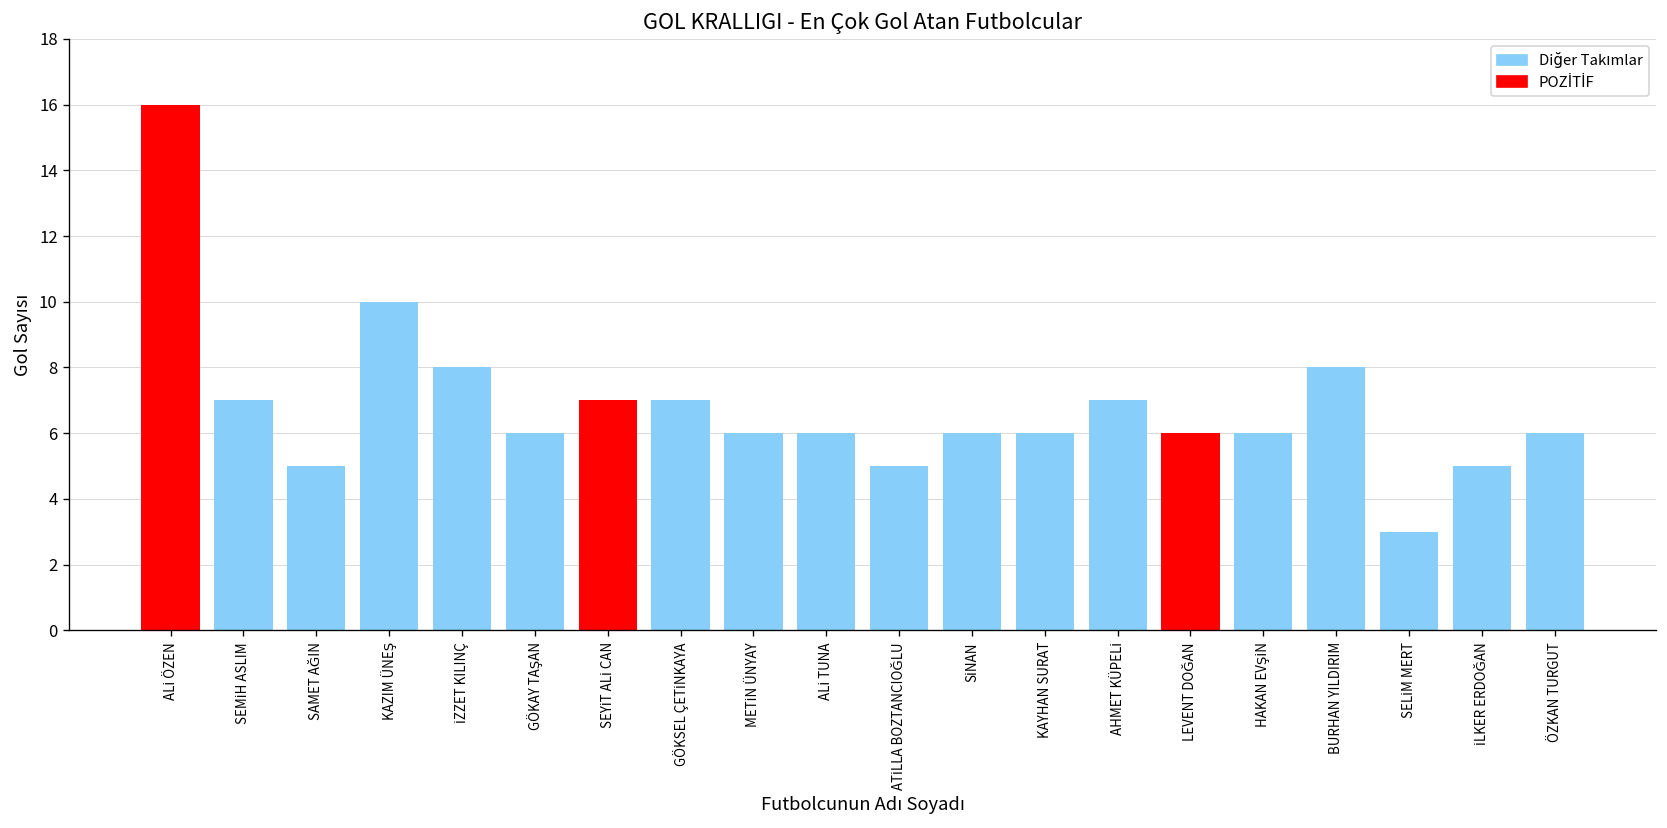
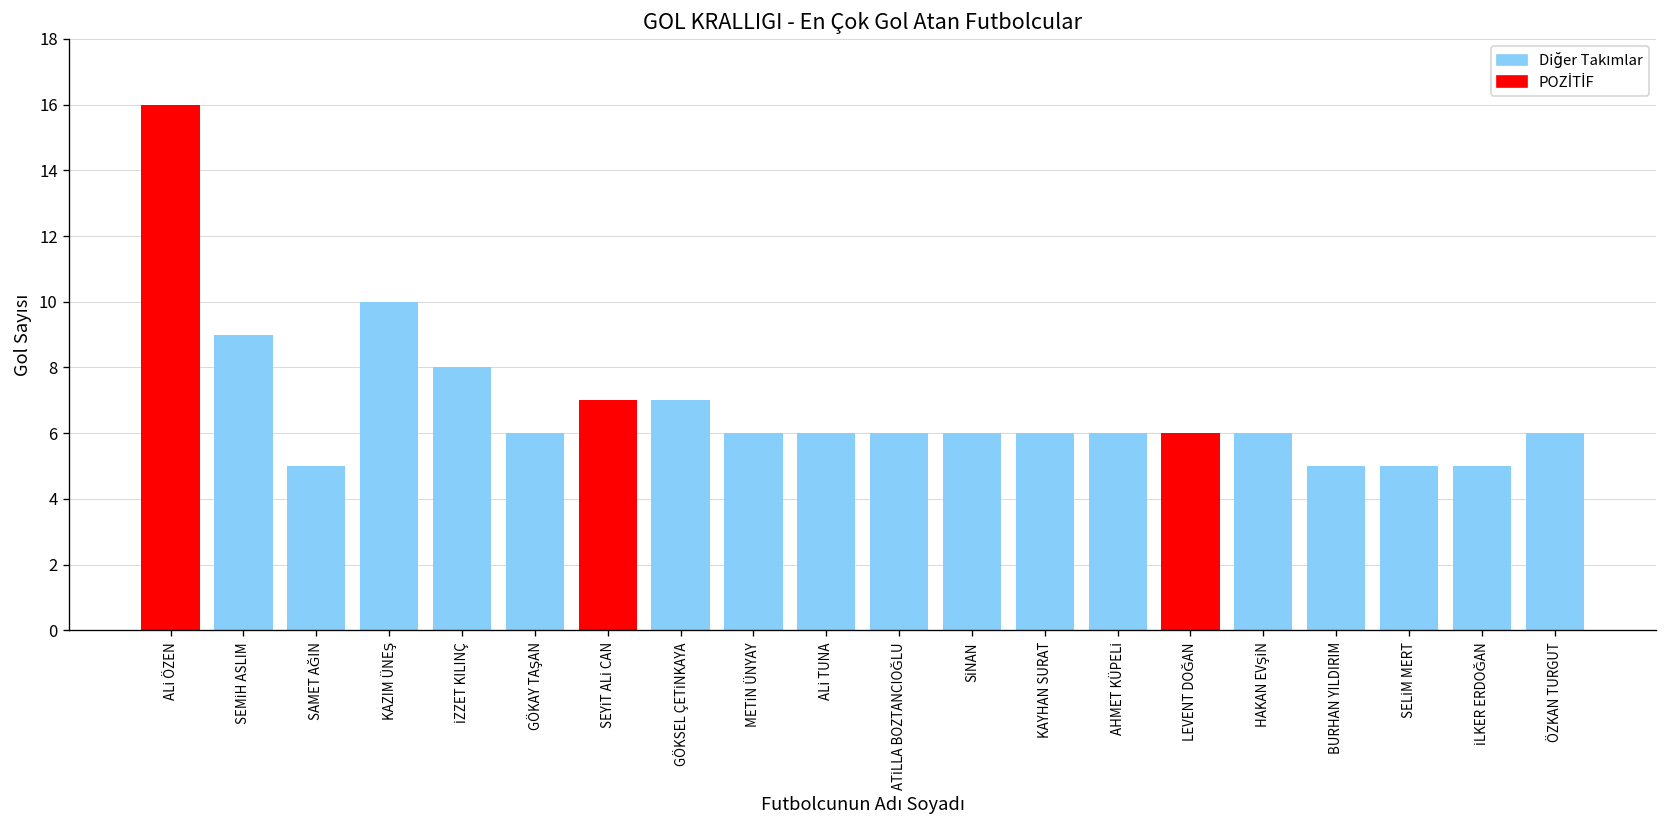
SEMİH ASLIM: 7 -> 9
ATİLLA BOZTANCIOĞLU: 5 -> 6
AHMET KÜPELİ: 7 -> 6
BURHAN YILDIRIM: 8 -> 5
SELİM MERT: 3 -> 5
